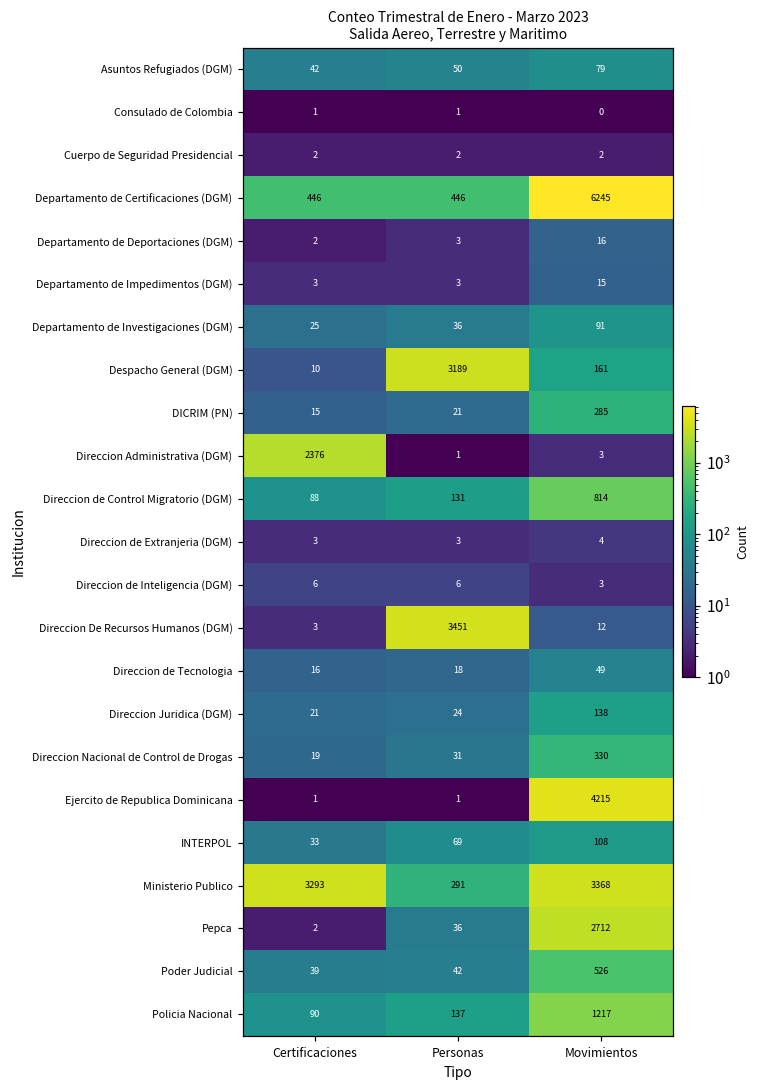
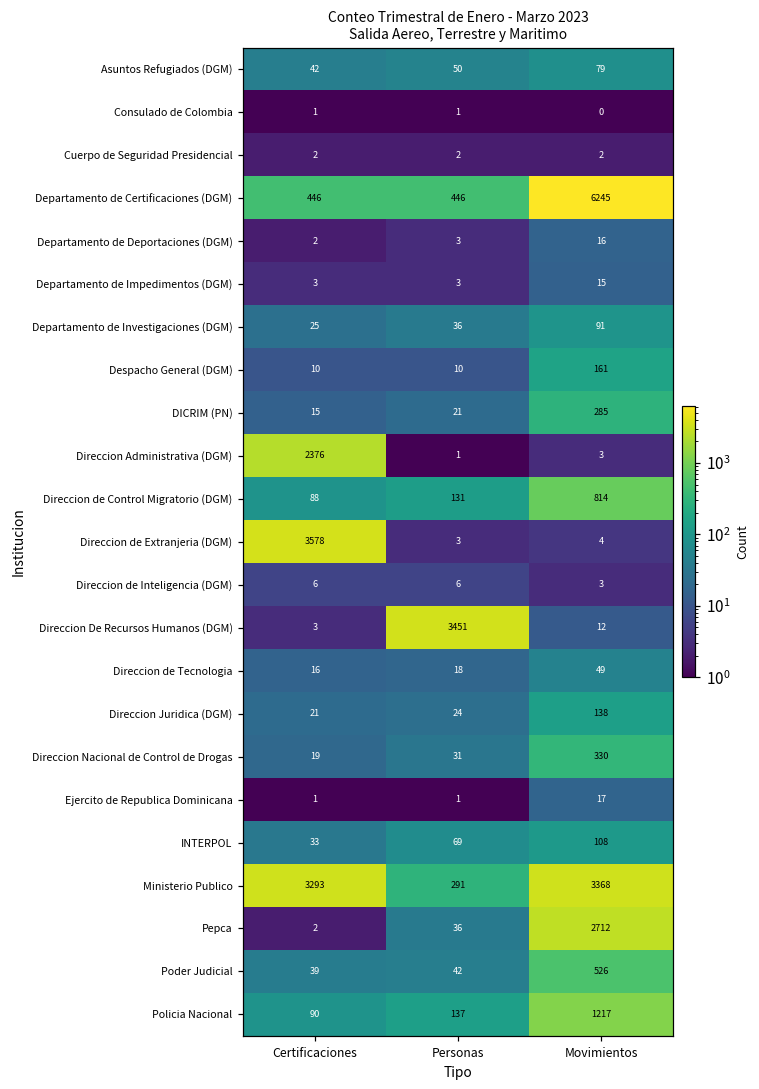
Despacho General (DGM), Personas: 3189 -> 10
Direccion de Extranjeria (DGM), Certificaciones: 3 -> 3578
Ejercito de Republica Dominicana, Movimientos: 4215 -> 17
